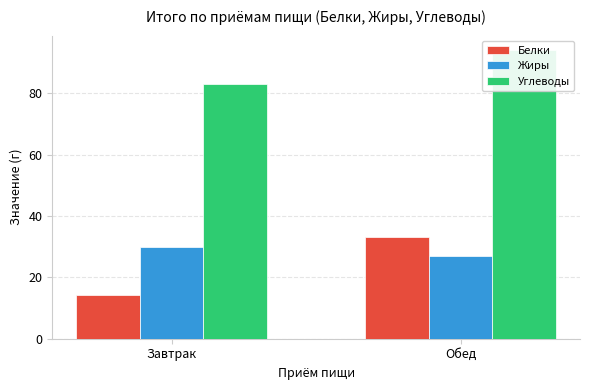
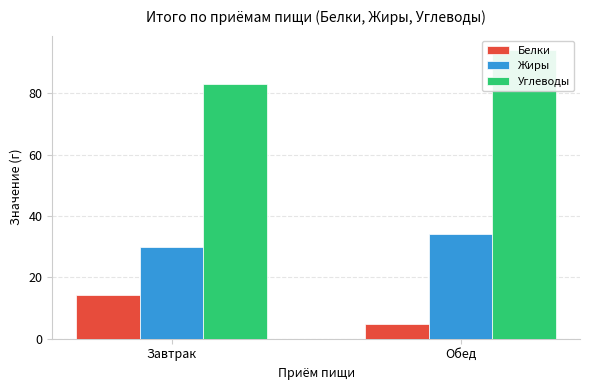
Белки, Обед: 33 -> 5
Жиры, Обед: 27 -> 34
